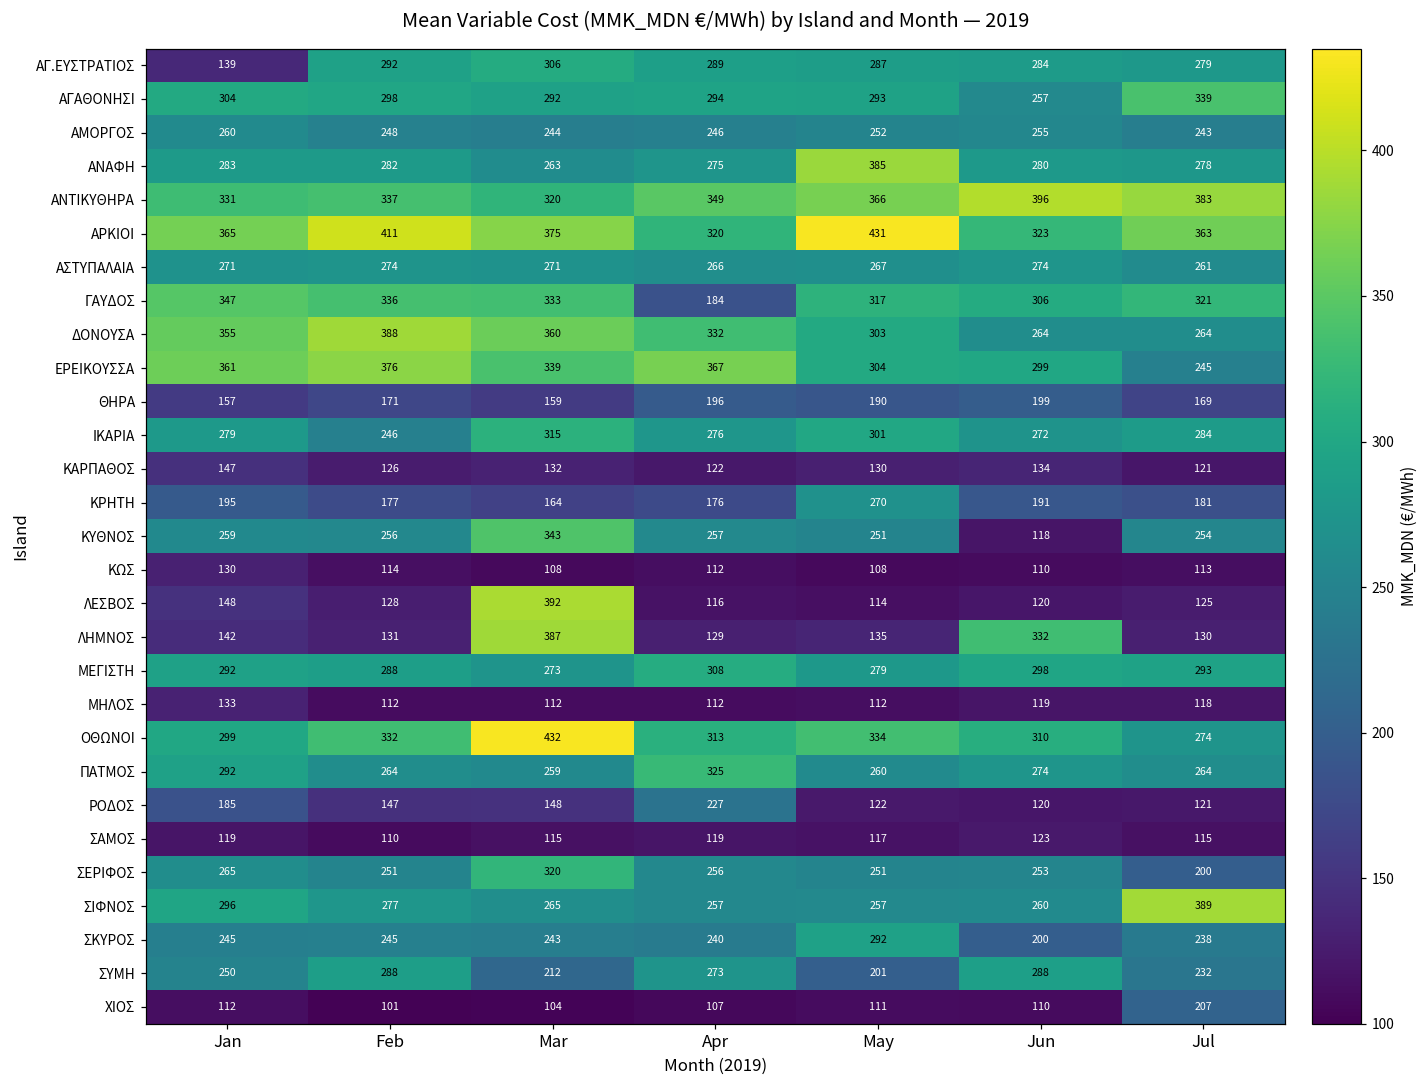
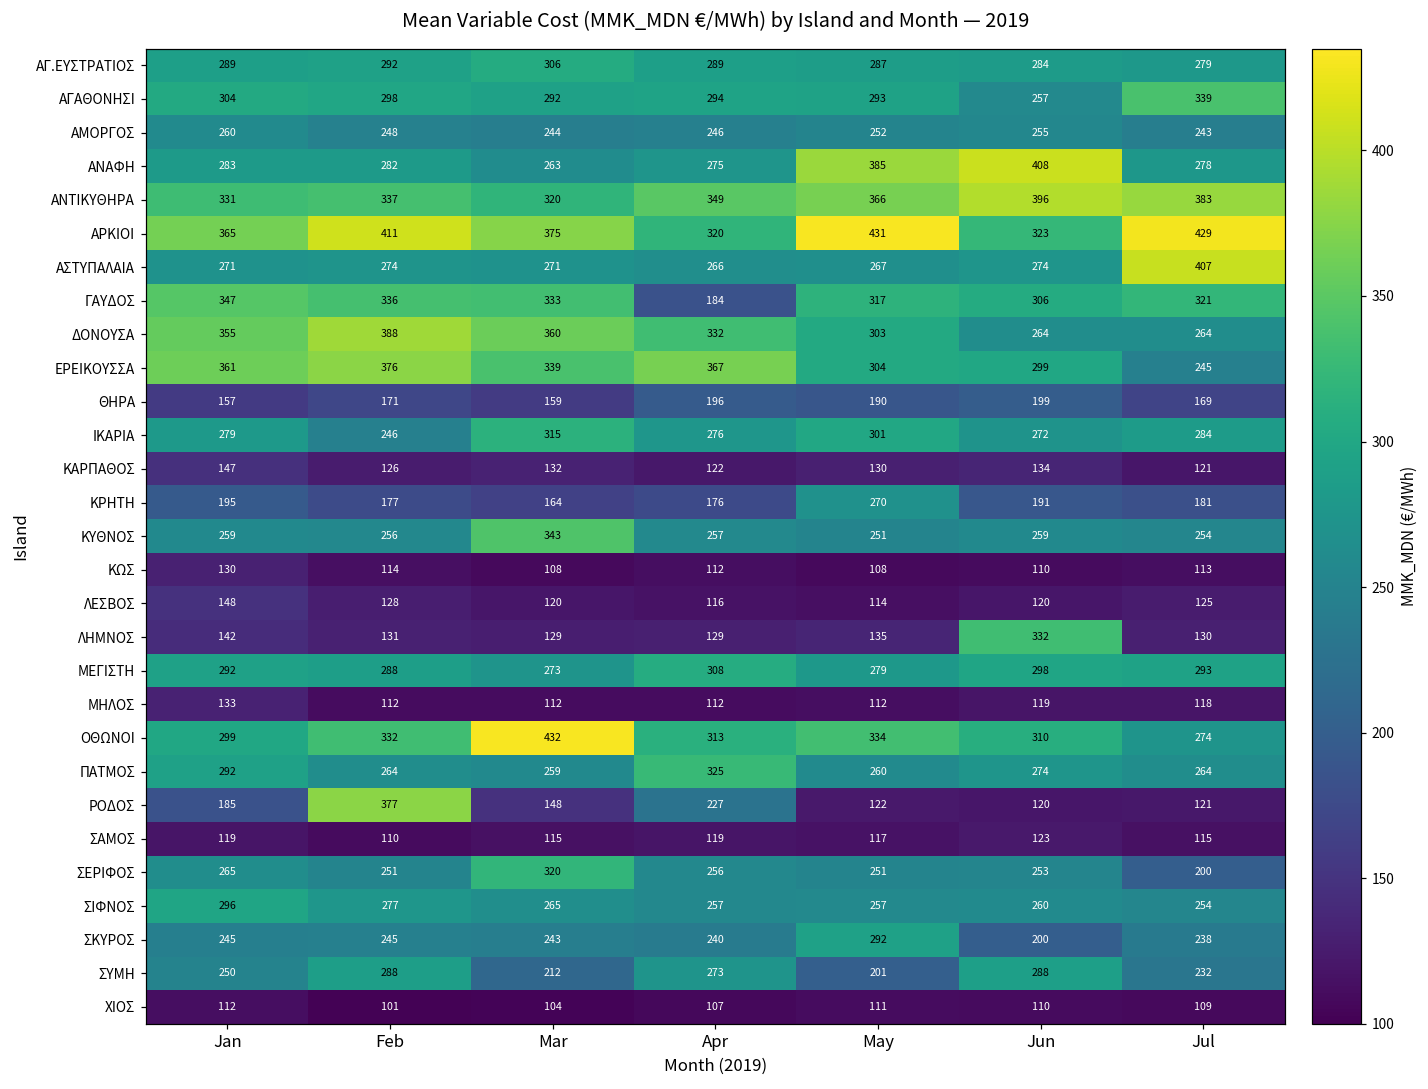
ΑΓ.ΕΥΣΤΡΑΤΙΟΣ, Jan: 139 -> 289
ΑΝΑΦΗ, Jun: 280 -> 408
ΑΡΚΙΟΙ, Jul: 363 -> 429
ΑΣΤΥΠΑΛΑΙΑ, Jul: 261 -> 407
ΚΥΘΝΟΣ, Jun: 118 -> 259
ΛΕΣΒΟΣ, Mar: 392 -> 120
ΛΗΜΝΟΣ, Mar: 387 -> 129
ΡΟΔΟΣ, Feb: 147 -> 377
ΣΙΦΝΟΣ, Jul: 389 -> 254
ΧΙΟΣ, Jul: 207 -> 109
